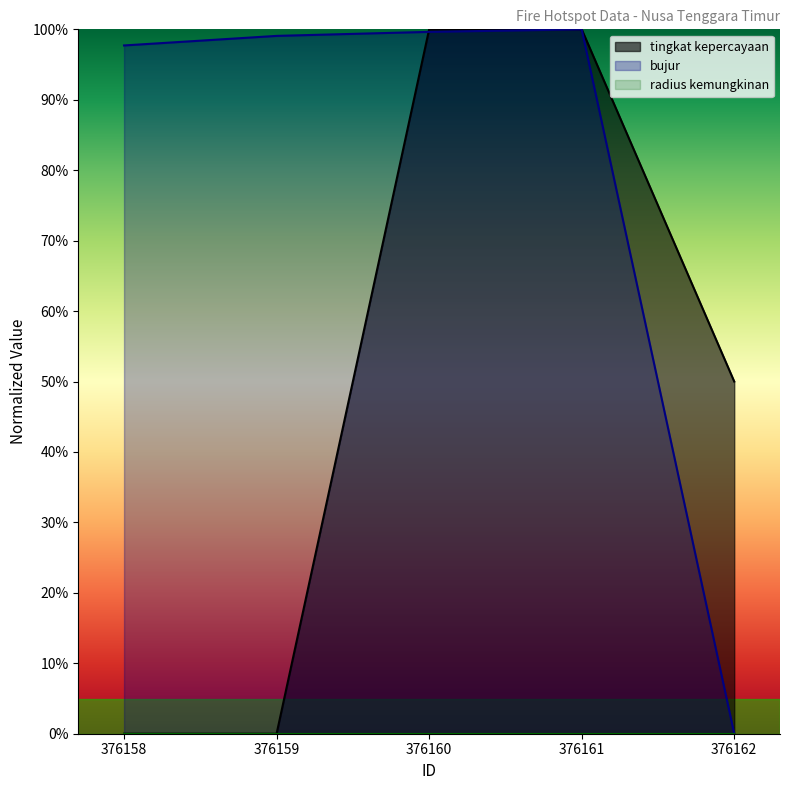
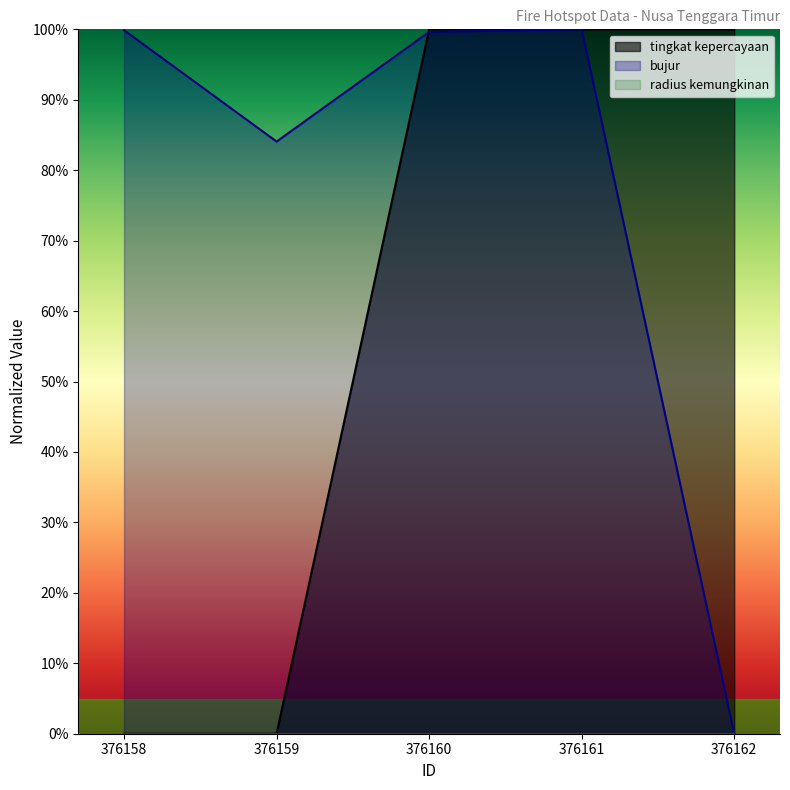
bujur, 376158: 98% -> 100%
bujur, 376159: 99% -> 84%
tingkat kepercayaan, 376162: 50% -> 100%
